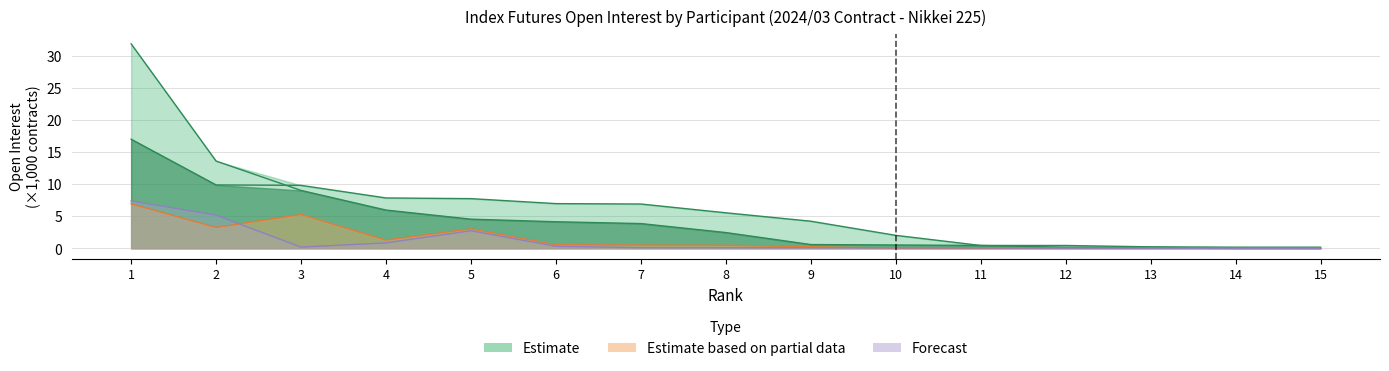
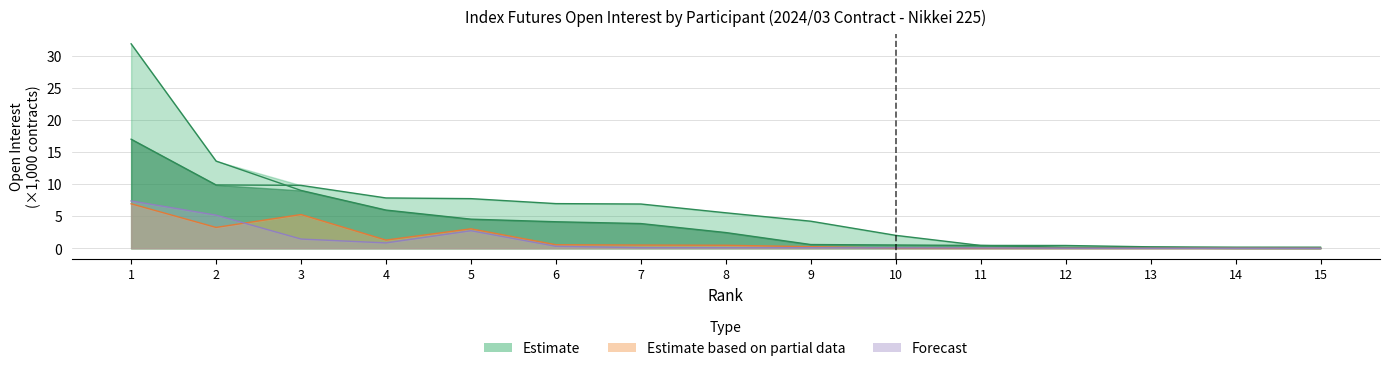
Forecast, 3: 0 -> 1
